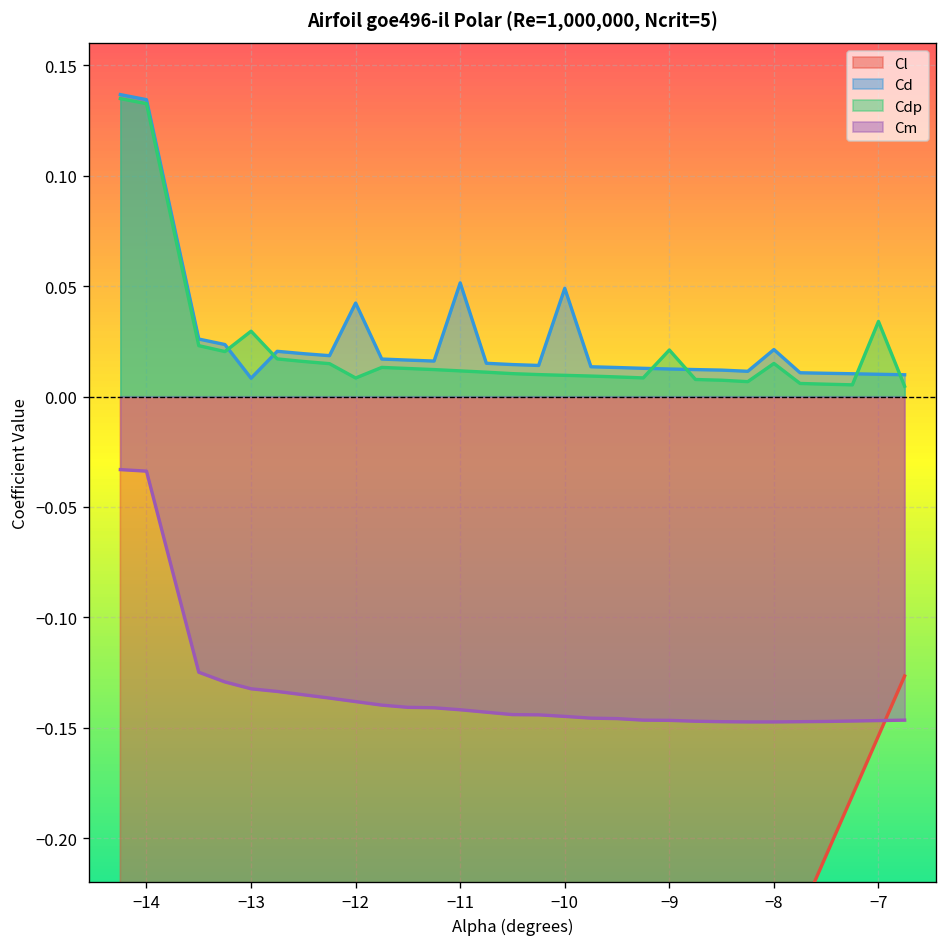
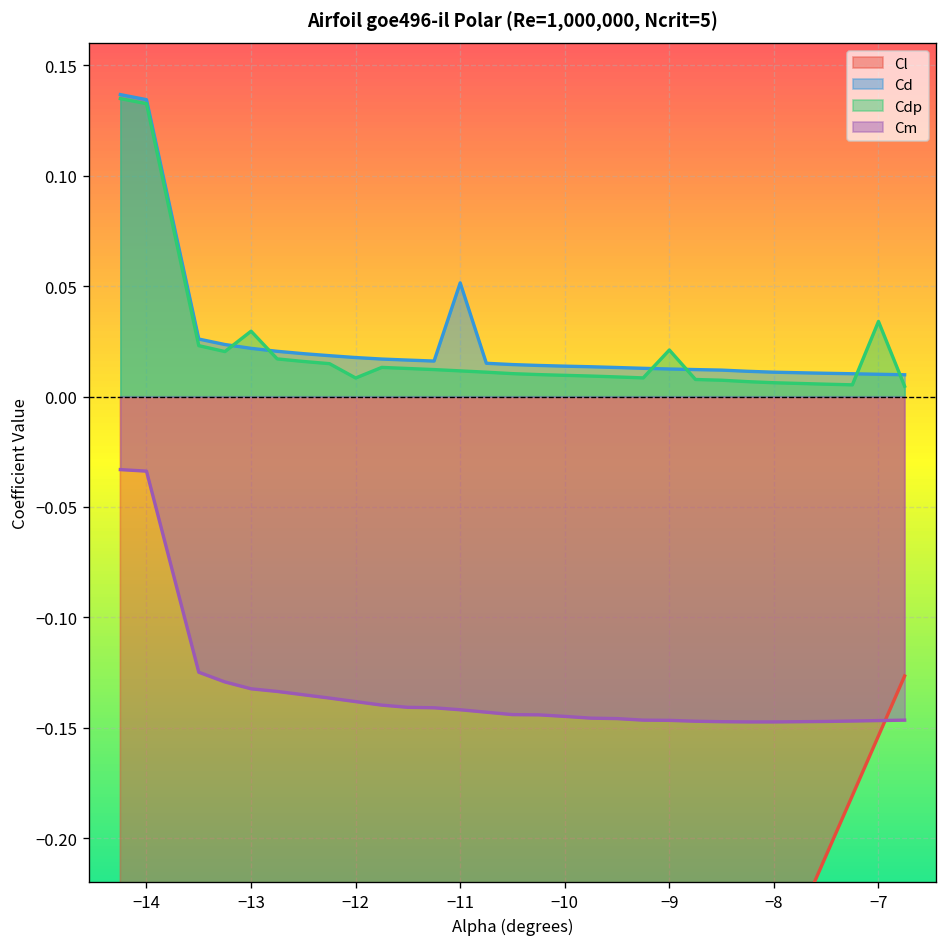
Cd, −13: 0.008 -> 0.022
Cd, −12: 0.042 -> 0.018
Cd, −10: 0.049 -> 0.014
Cd, −8: 0.021 -> 0.011
Cdp, −8: 0.015 -> 0.006
